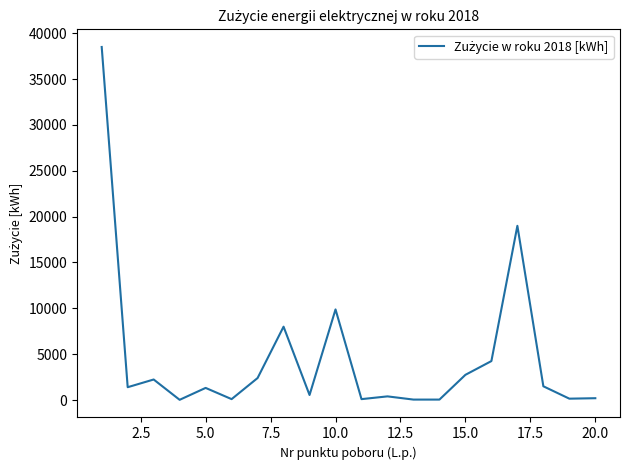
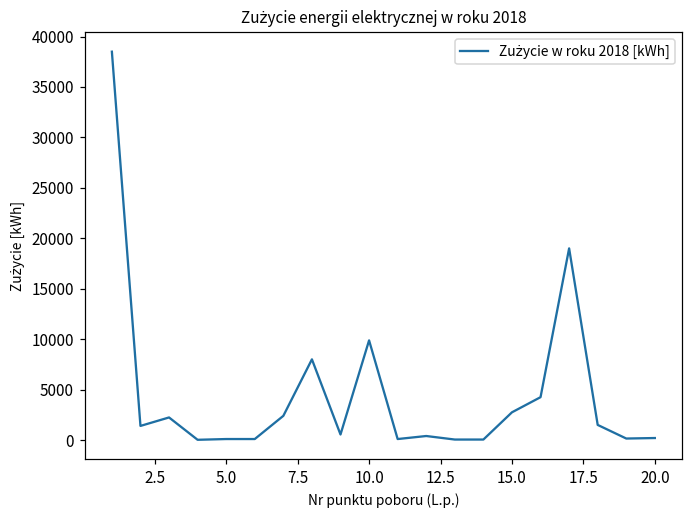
5.0: 1000 -> 0
